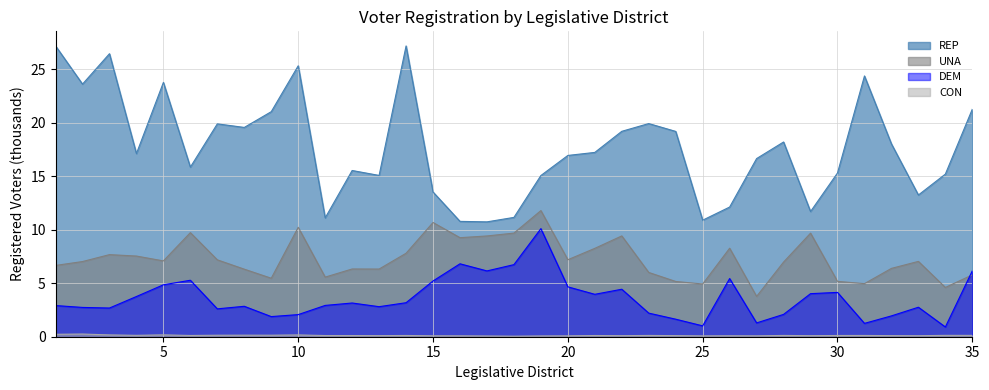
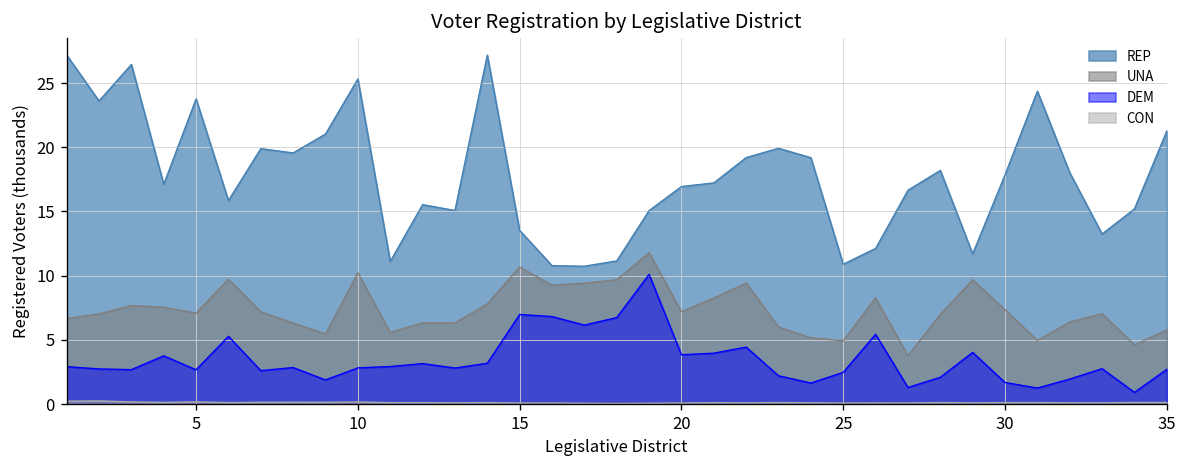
DEM, 5: 4.9 -> 2.7
DEM, 10: 2.1 -> 2.8
DEM, 15: 5.2 -> 7.0
DEM, 20: 4.7 -> 3.8
DEM, 25: 1.0 -> 2.5
REP, 30: 15.3 -> 17.9
UNA, 30: 5.2 -> 7.4
DEM, 30: 4.1 -> 1.7
DEM, 35: 6.2 -> 2.7
